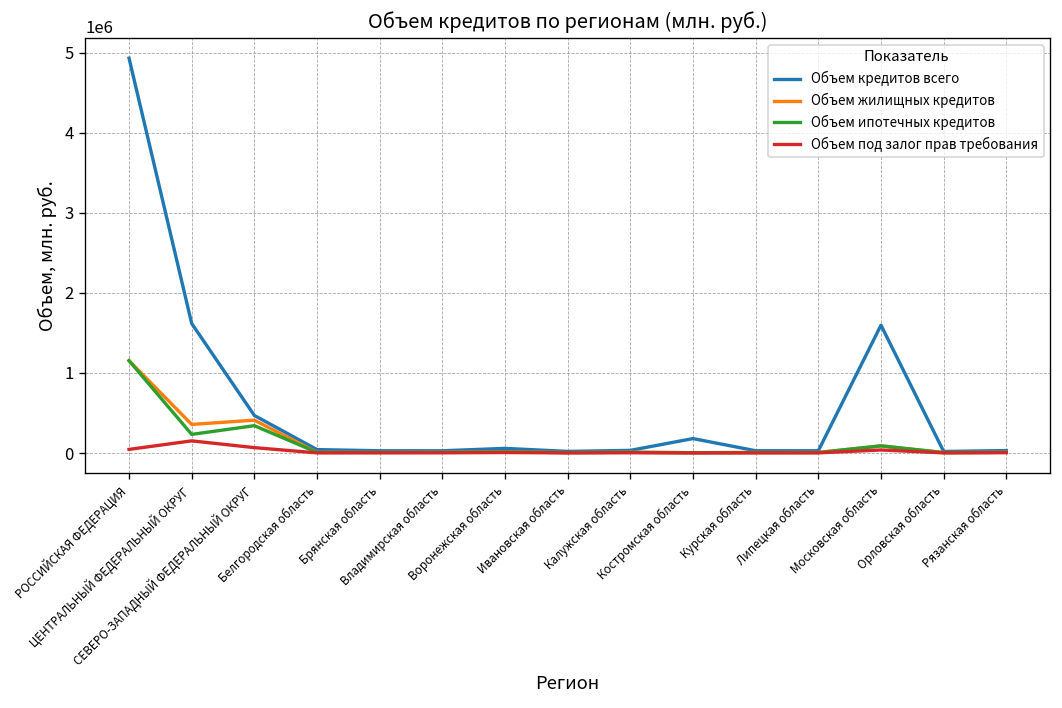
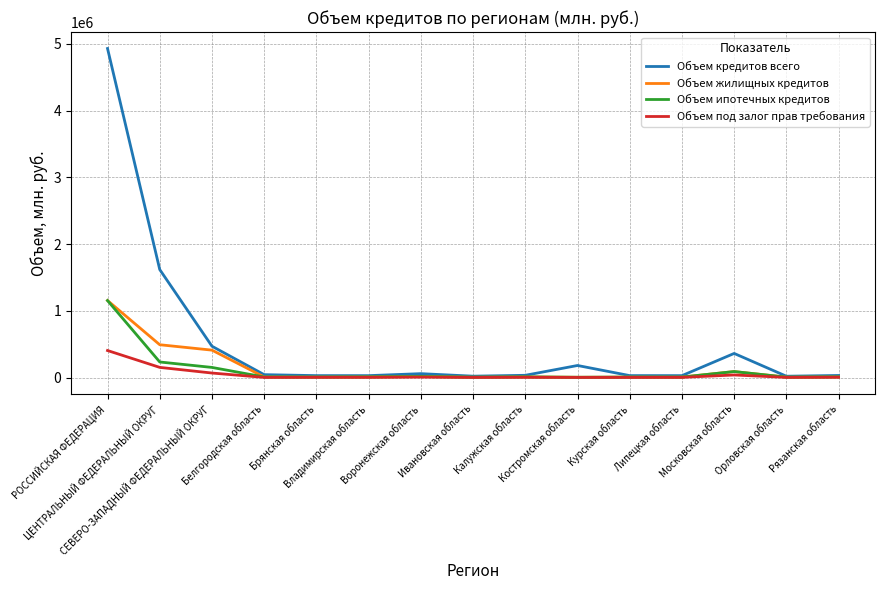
Объем под залог прав требования, РОССИЙСКАЯ ФЕДЕРАЦИЯ: 0 -> 400000
Объем жилищных кредитов, ЦЕНТРАЛЬНЫЙ ФЕДЕРАЛЬНЫЙ ОКРУГ: 400000 -> 500000
Объем ипотечных кредитов, СЕВЕРО-ЗАПАДНЫЙ ФЕДЕРАЛЬНЫЙ ОКРУГ: 300000 -> 200000
Объем кредитов всего, Московская область: 1600000 -> 400000
